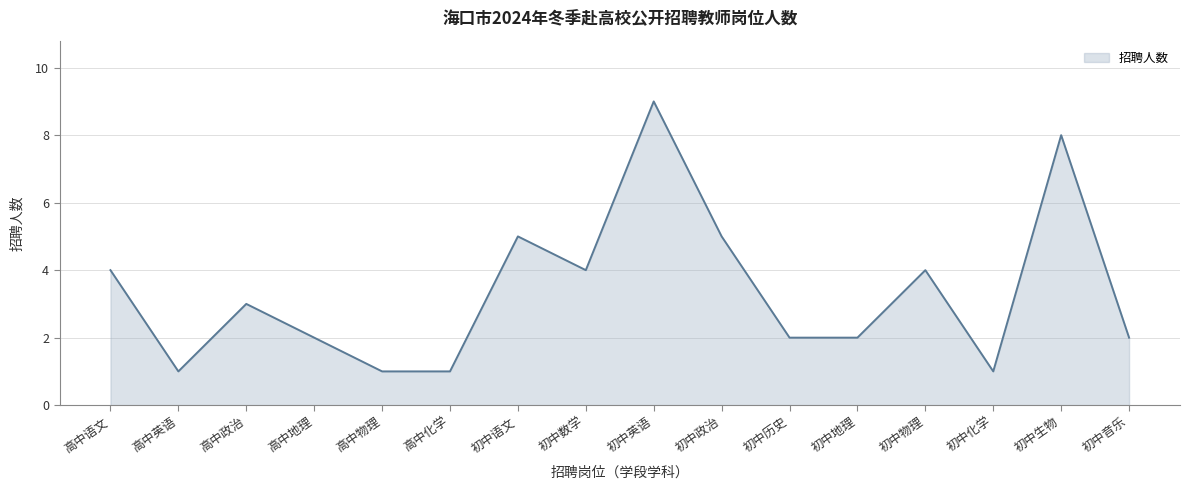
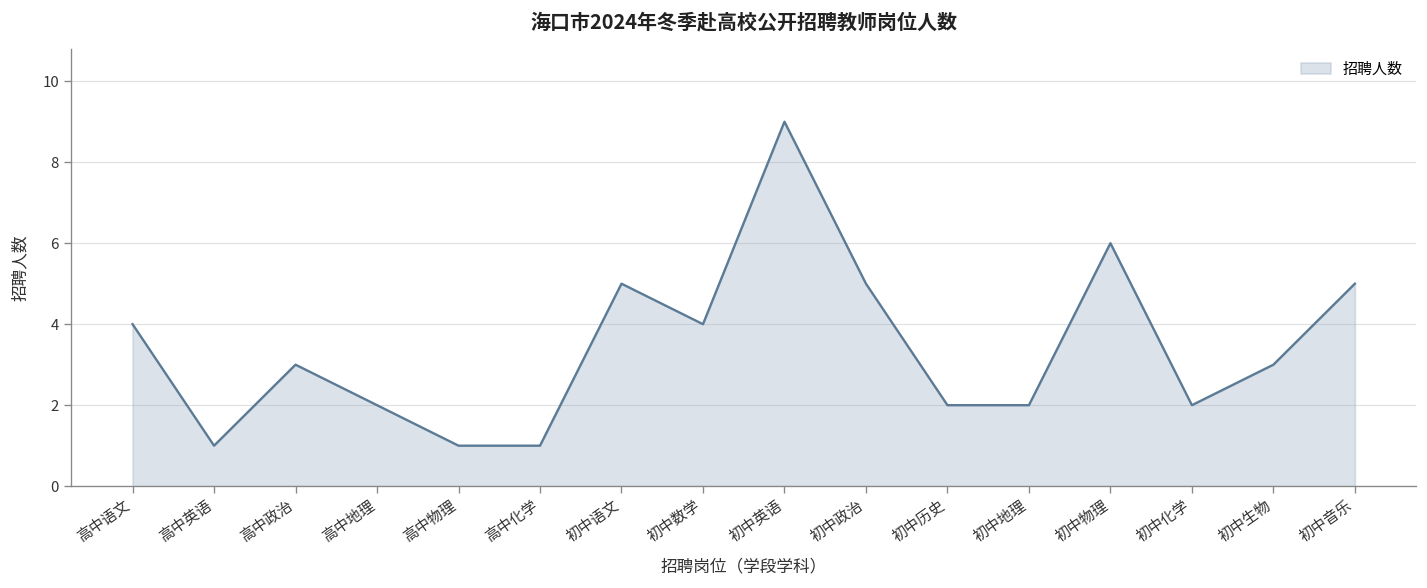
初中物理: 4 -> 6
初中化学: 1 -> 2
初中生物: 8 -> 3
初中音乐: 2 -> 5
